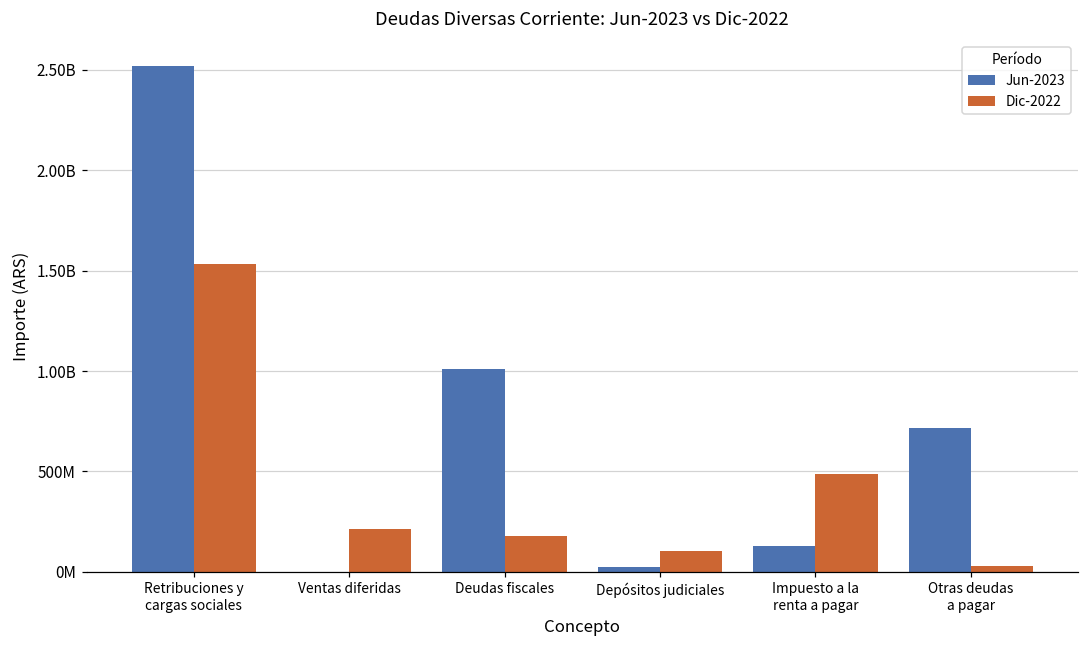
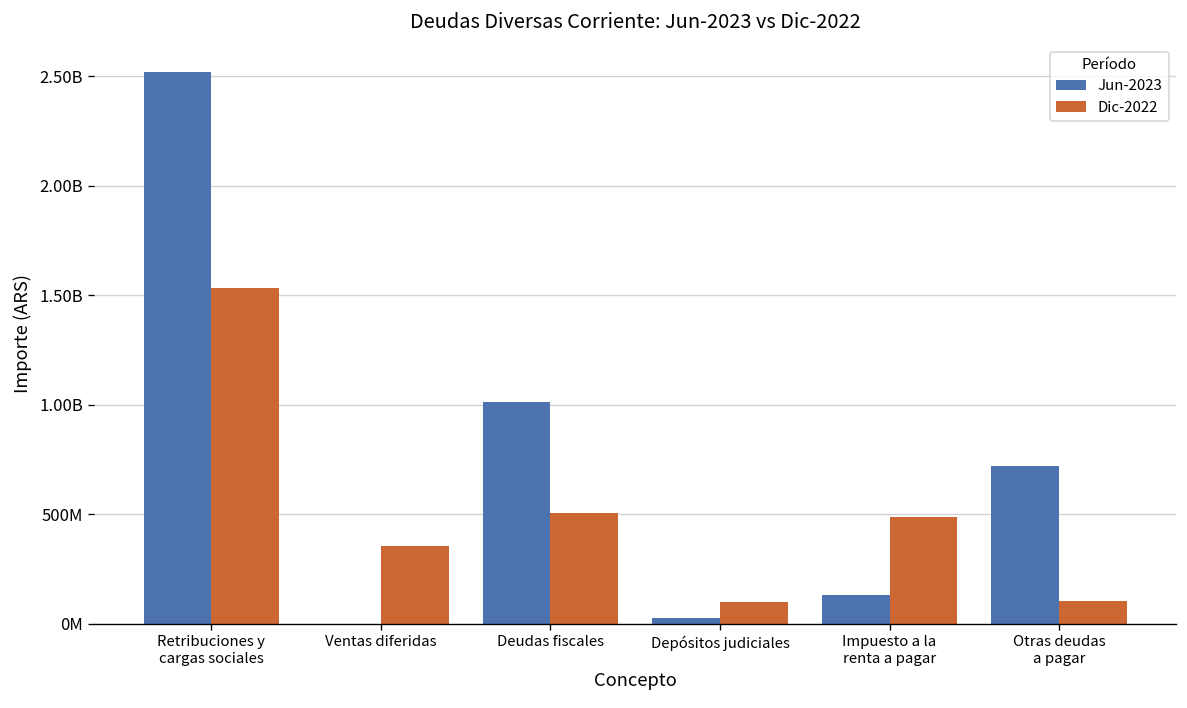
Dic-2022, Ventas diferidas: 210000000 -> 360000000
Dic-2022, Deudas fiscales: 180000000 -> 510000000
Dic-2022, Otras deudas a pagar: 30000000 -> 100000000
